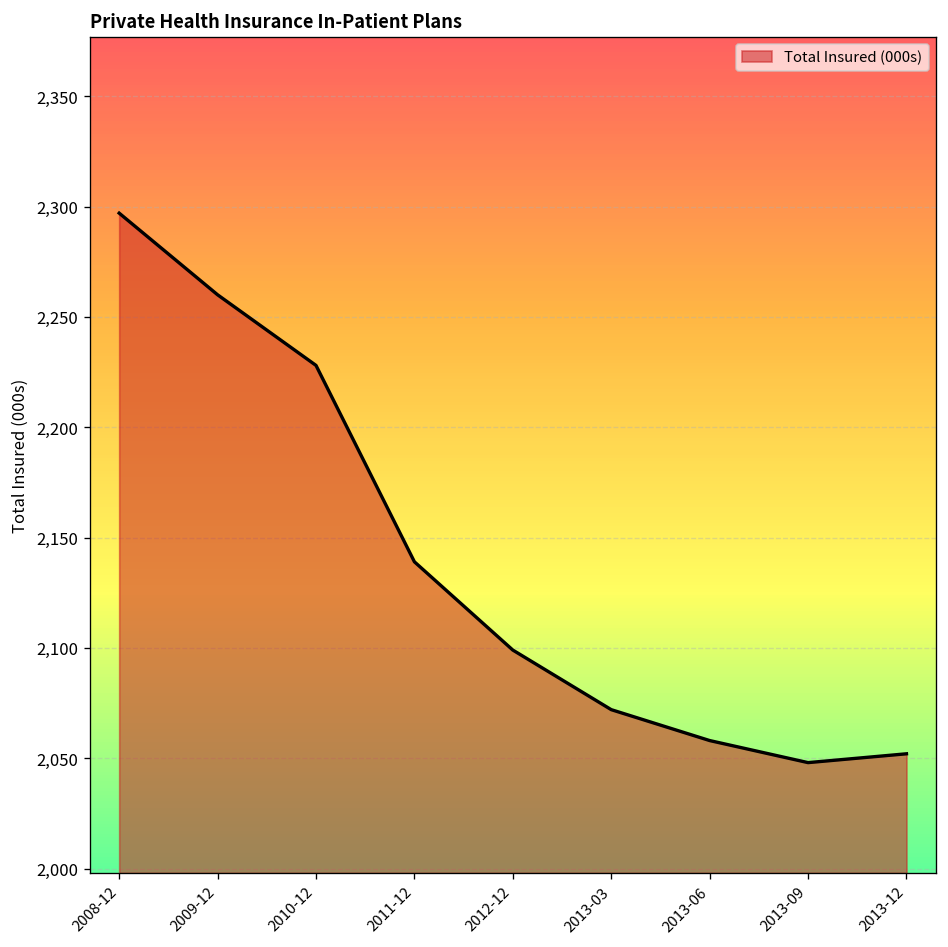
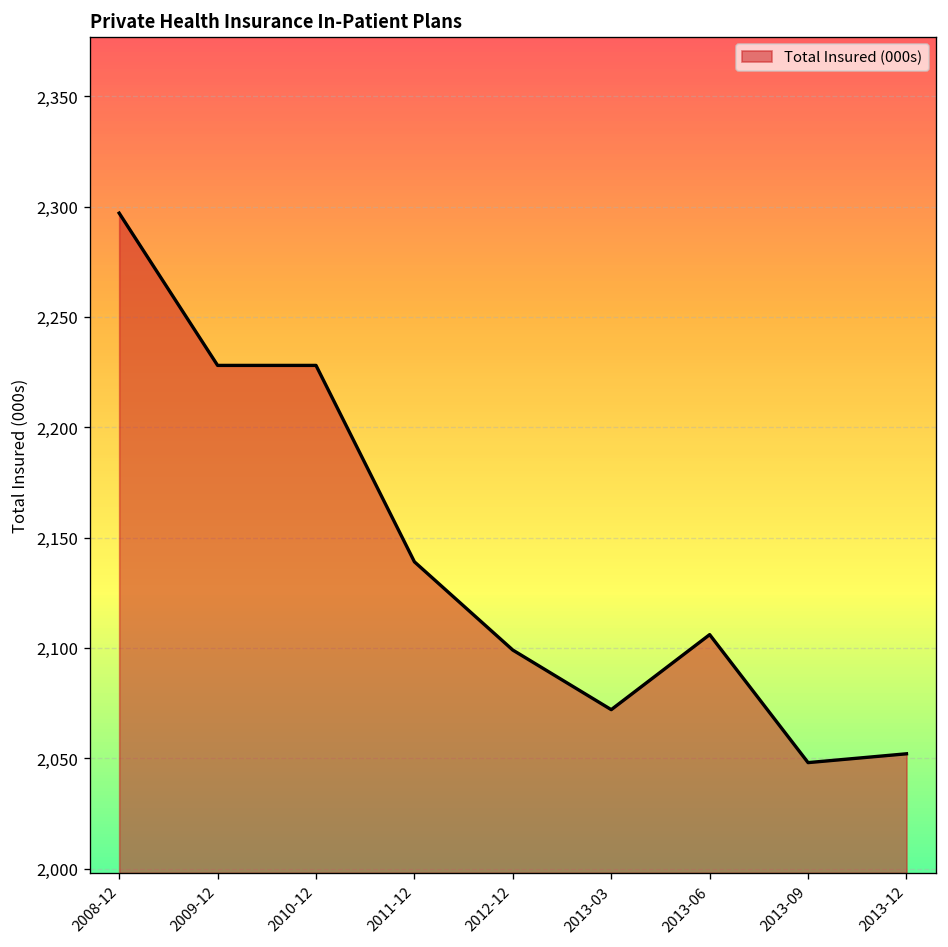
2009-12: 2,260 -> 2,228
2013-06: 2,058 -> 2,106
